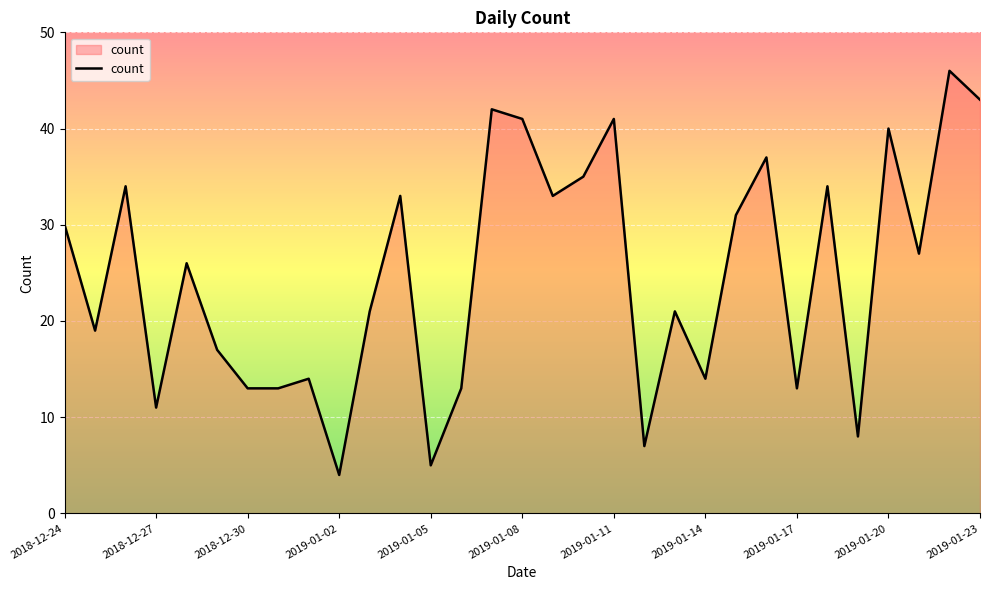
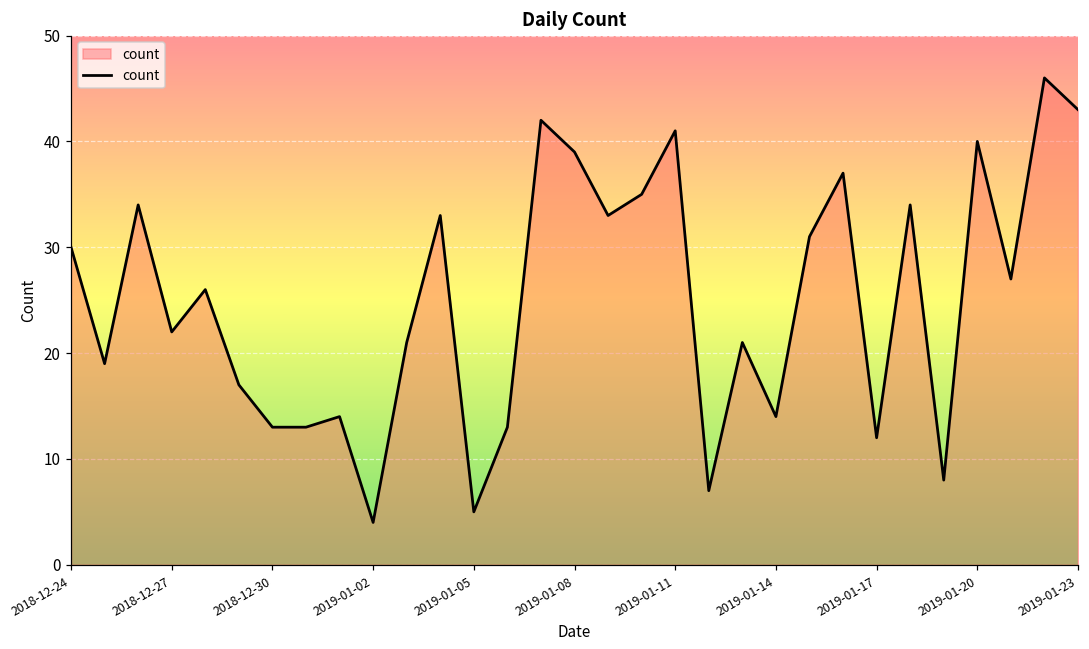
2018-12-27: 11 -> 22
2019-01-08: 41 -> 39
2019-01-17: 13 -> 12
